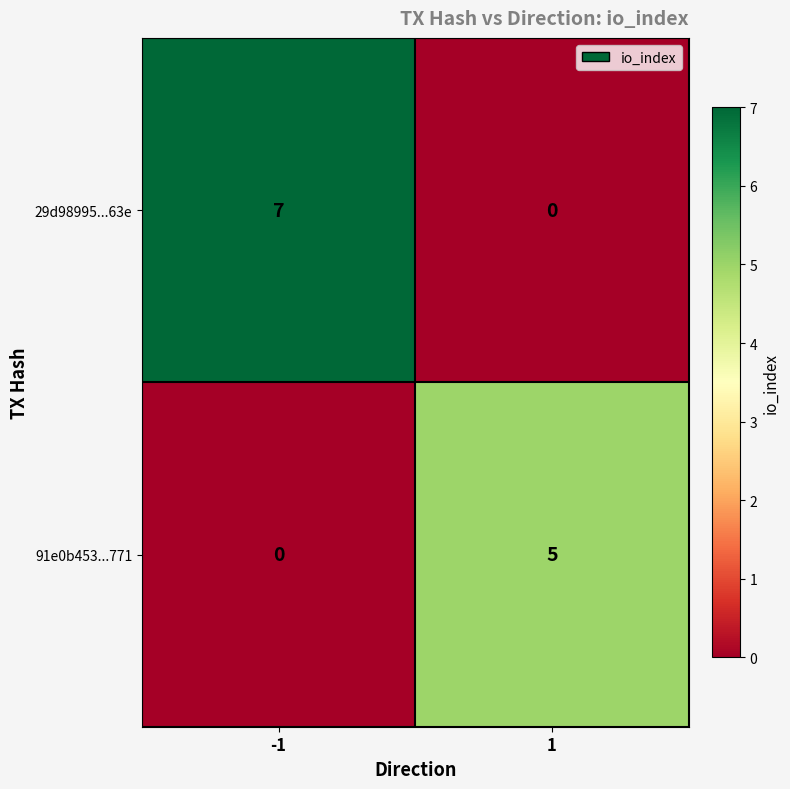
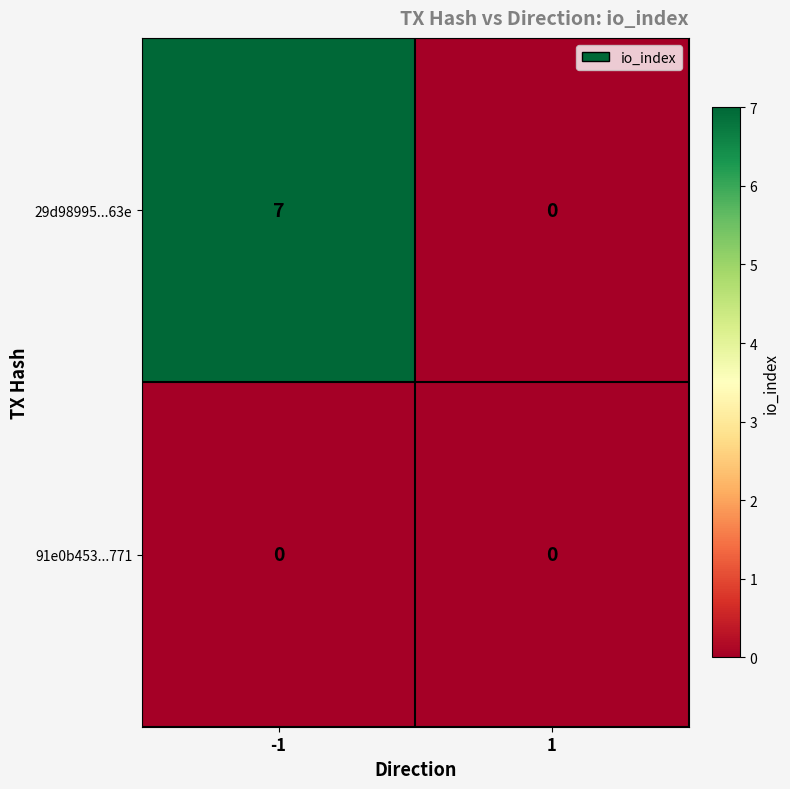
91e0b453...771, 1: 5 -> 0
